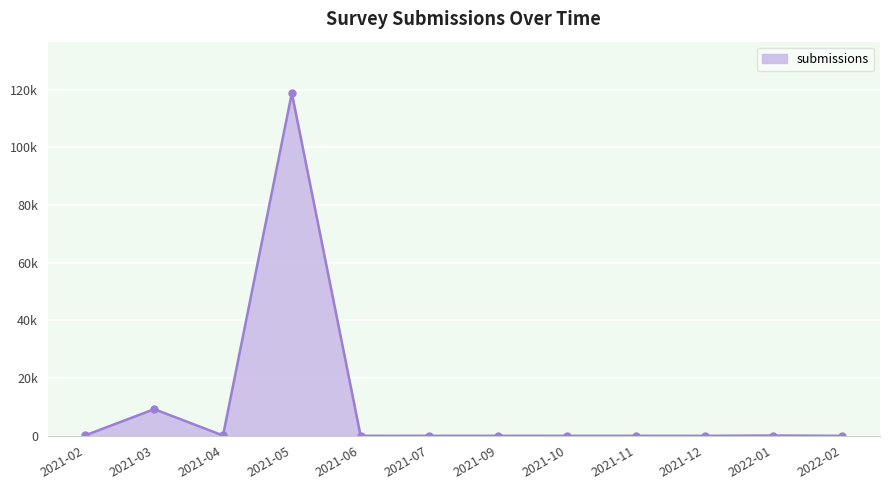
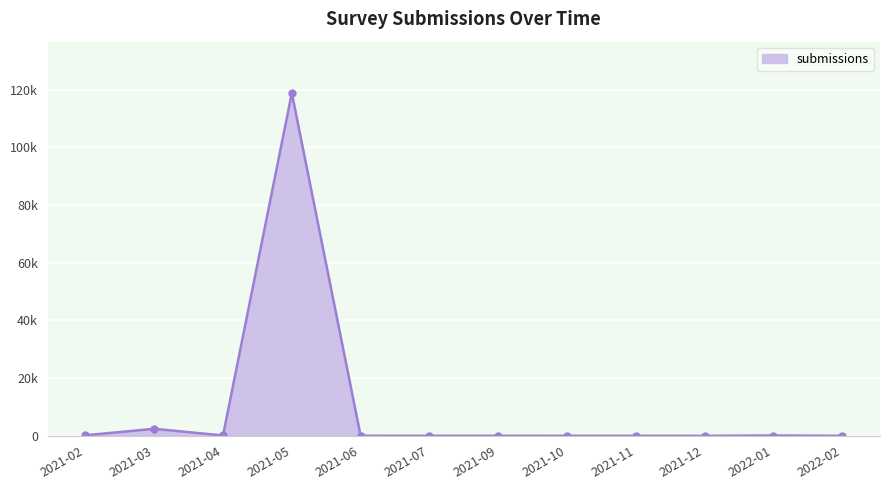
2021-03: 9000 -> 2000
